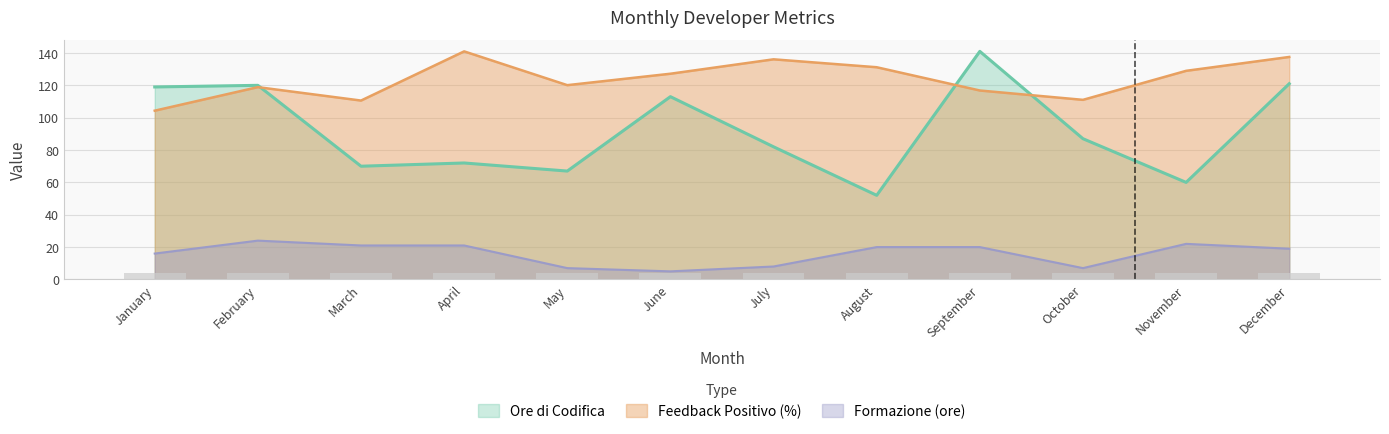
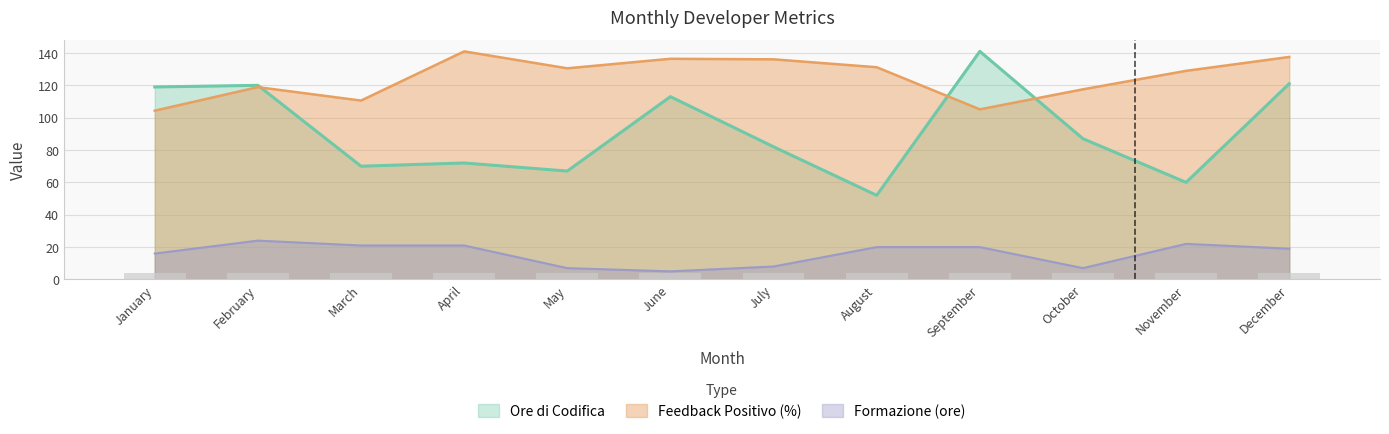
Feedback Positivo (%), May: 120 -> 131
Feedback Positivo (%), June: 127 -> 136
Feedback Positivo (%), September: 117 -> 105
Feedback Positivo (%), October: 111 -> 118
